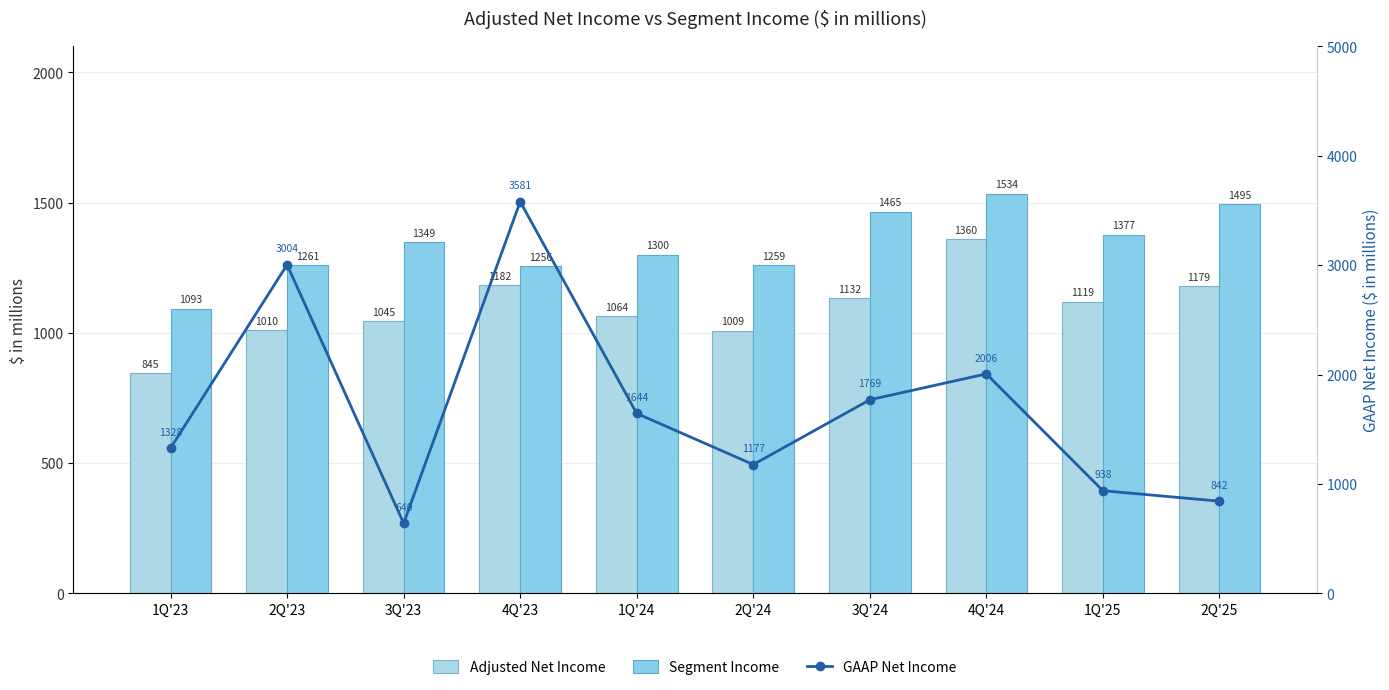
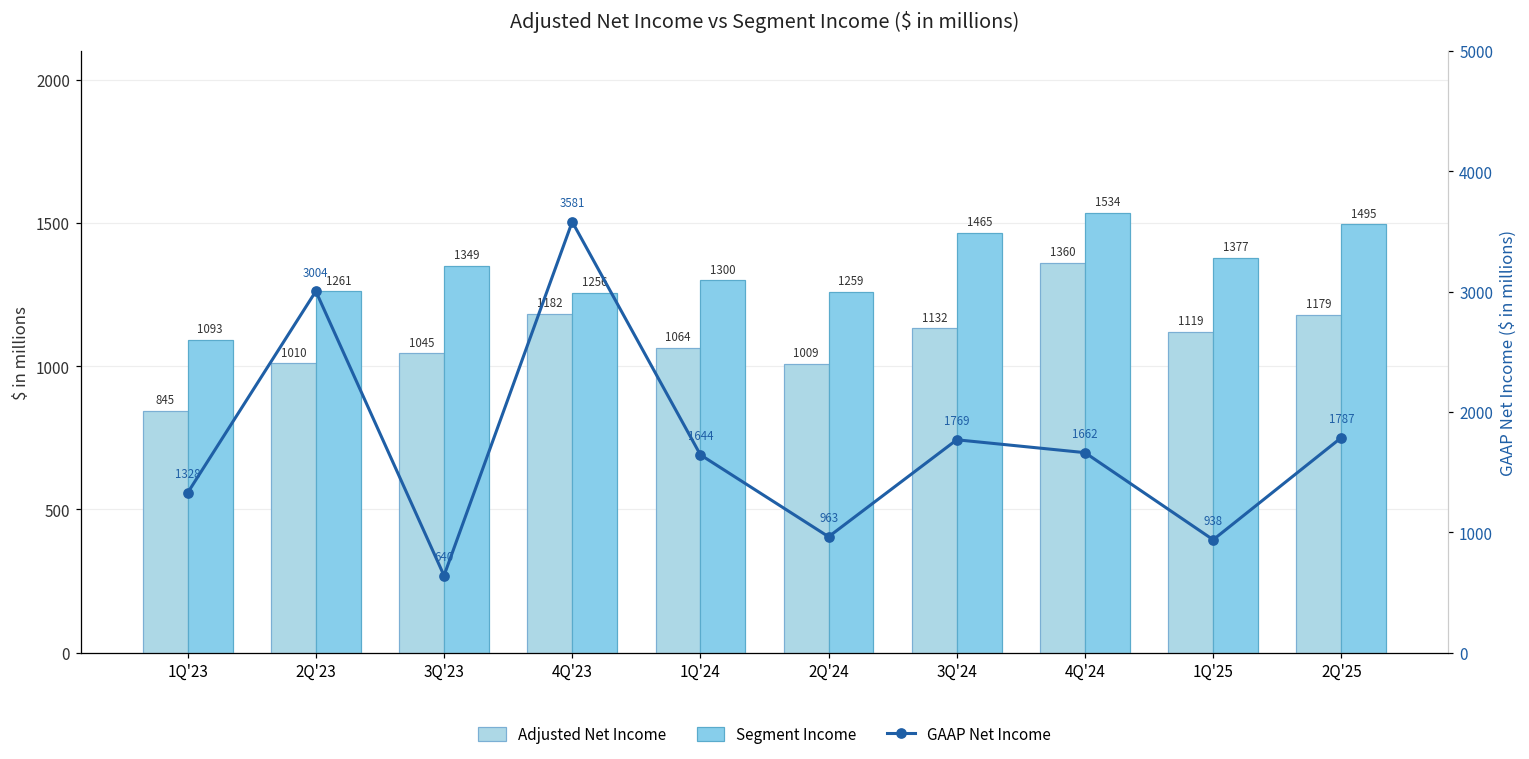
GAAP Net Income, 2Q'24: 1177 -> 963
GAAP Net Income, 4Q'24: 2006 -> 1662
GAAP Net Income, 2Q'25: 842 -> 1787
